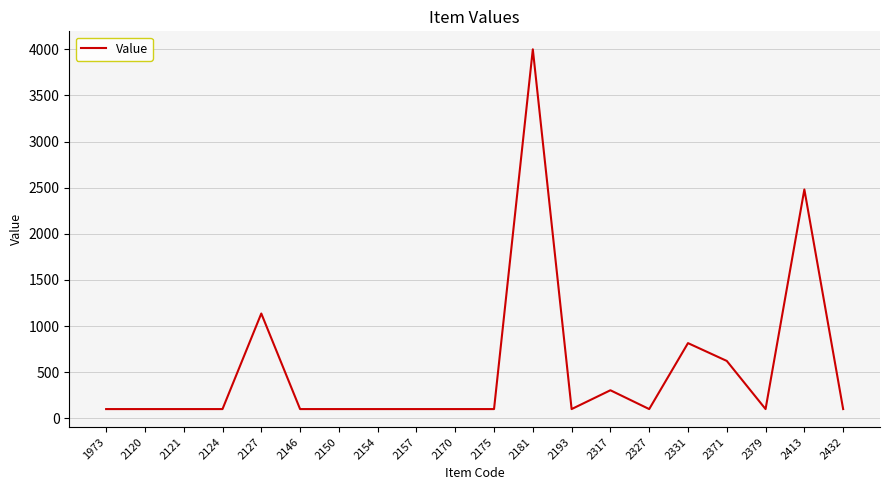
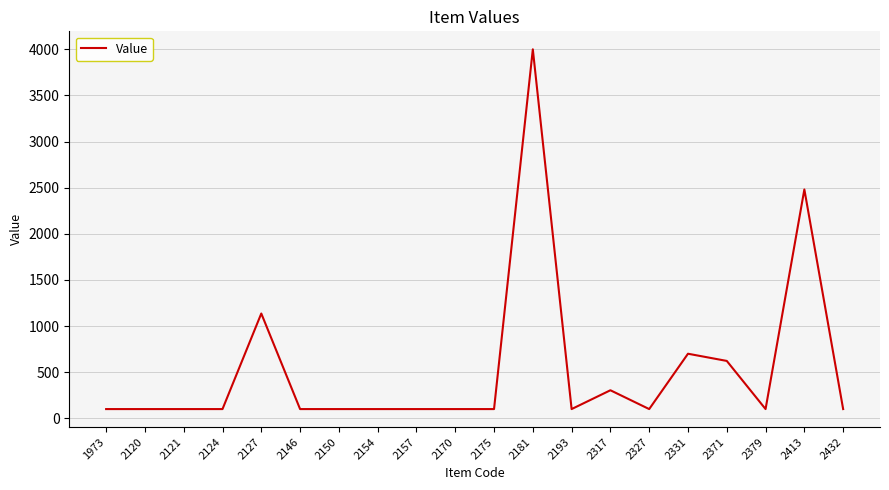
2331: 800 -> 700
